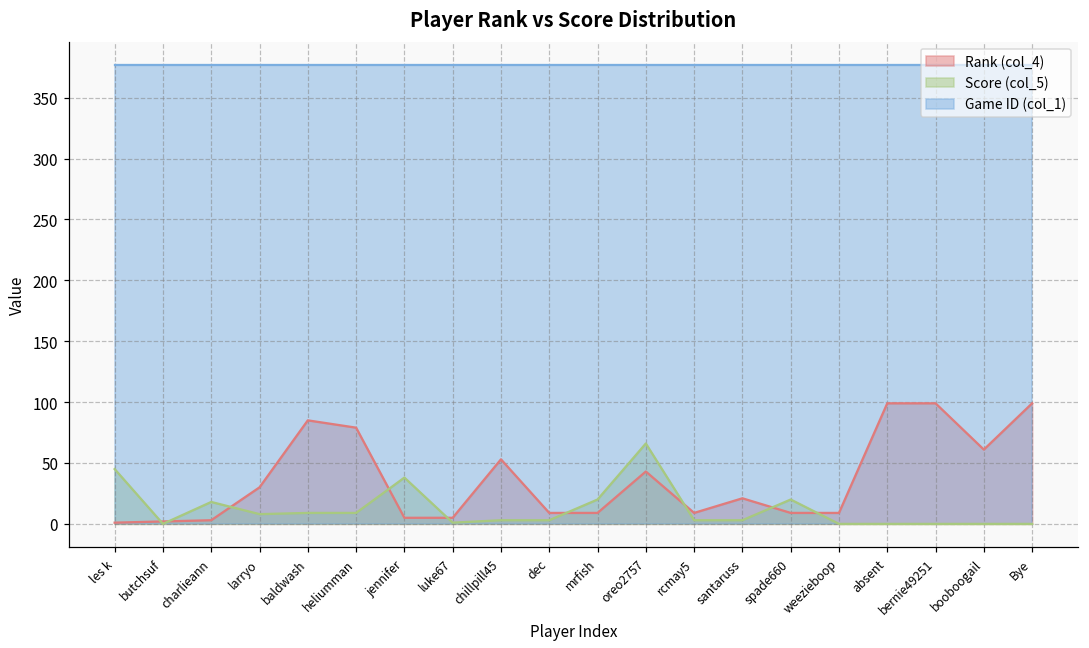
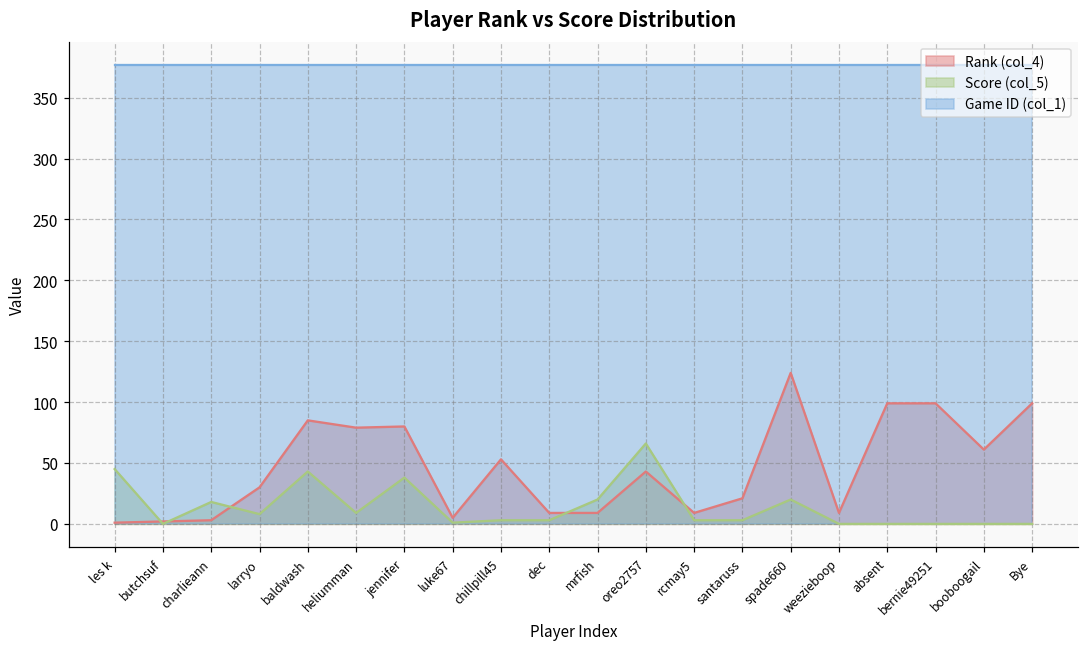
Score (col_5), baldwash: 9 -> 43
Rank (col_4), jennifer: 5 -> 80
Rank (col_4), spade660: 9 -> 124
